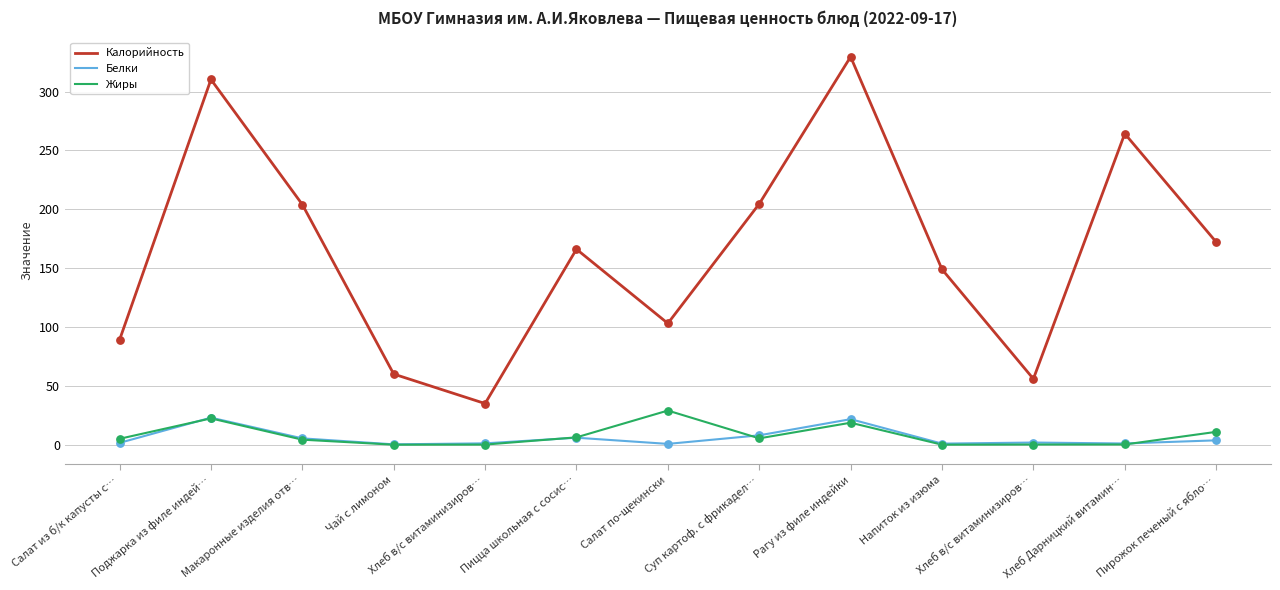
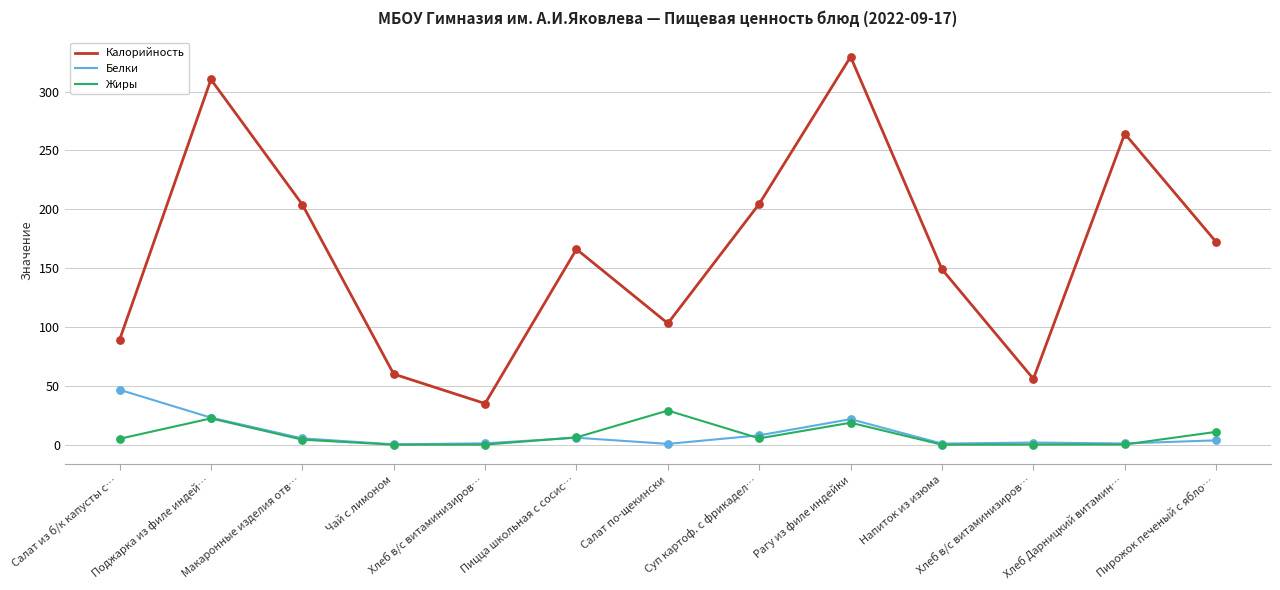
Белки, Салат из б/к капусты с…: 2 -> 47
